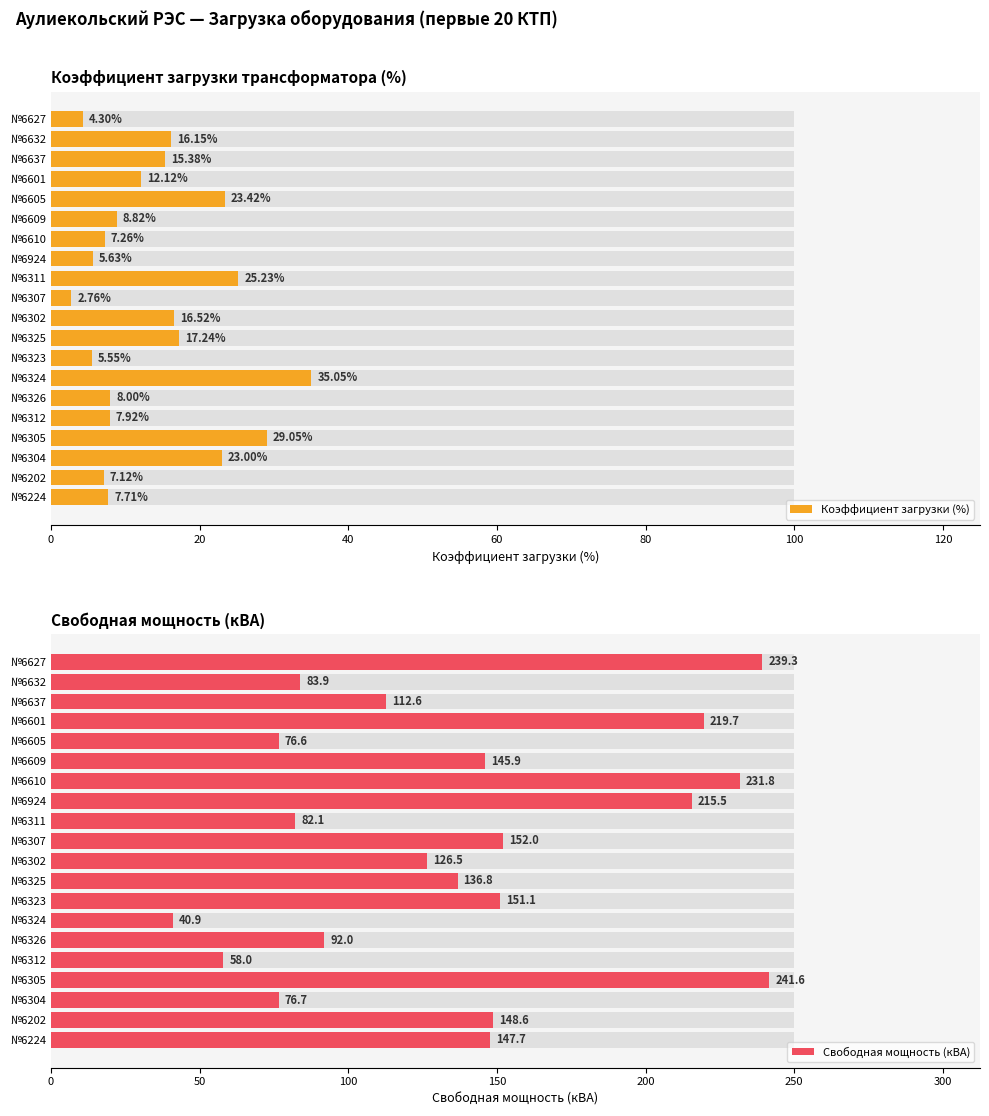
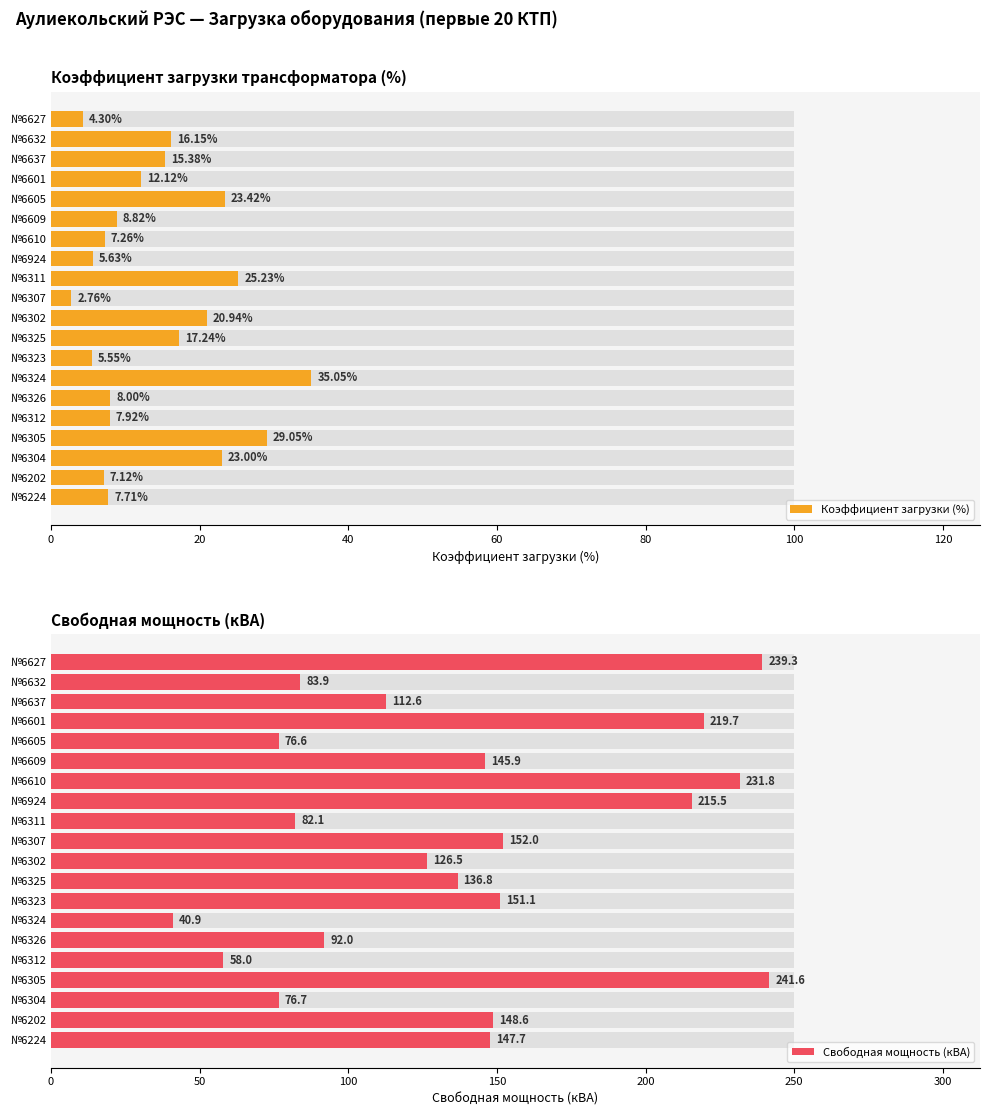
Коэффициент загрузки трансформатора (%), Коэффициент загрузки (%), №6302: 16.52% -> 20.94%
